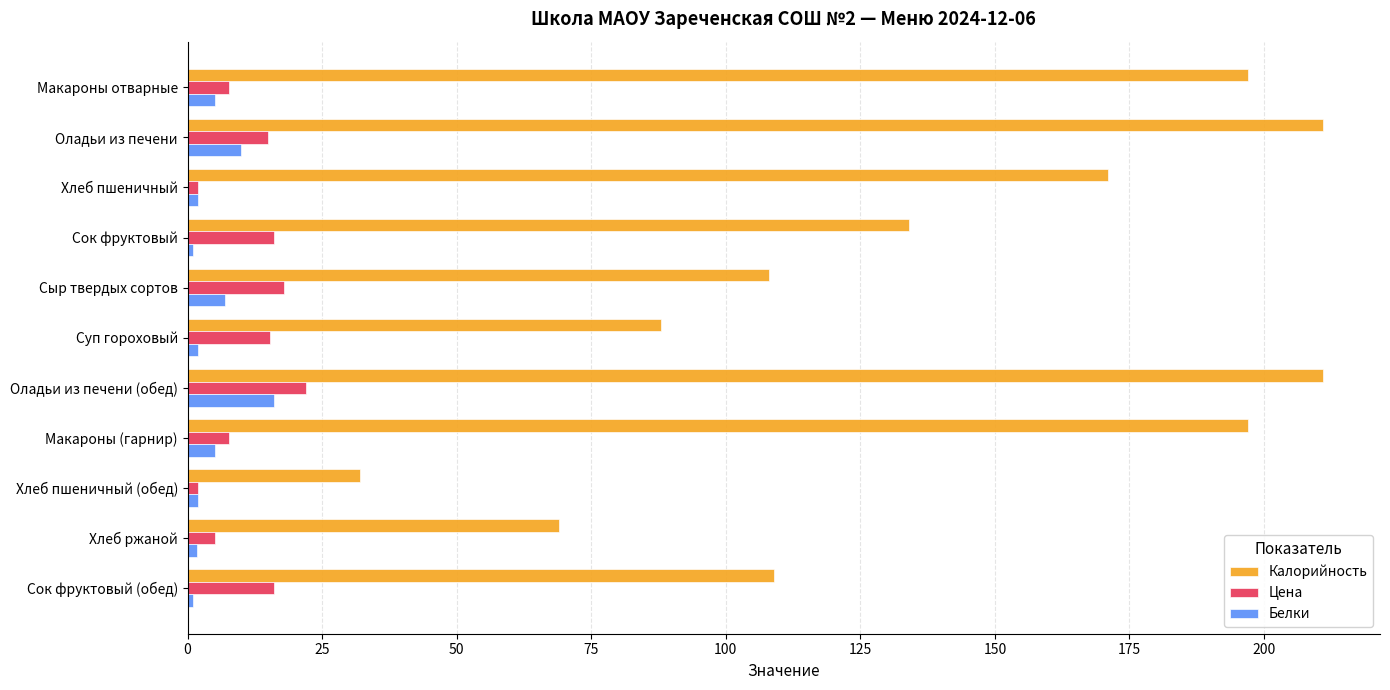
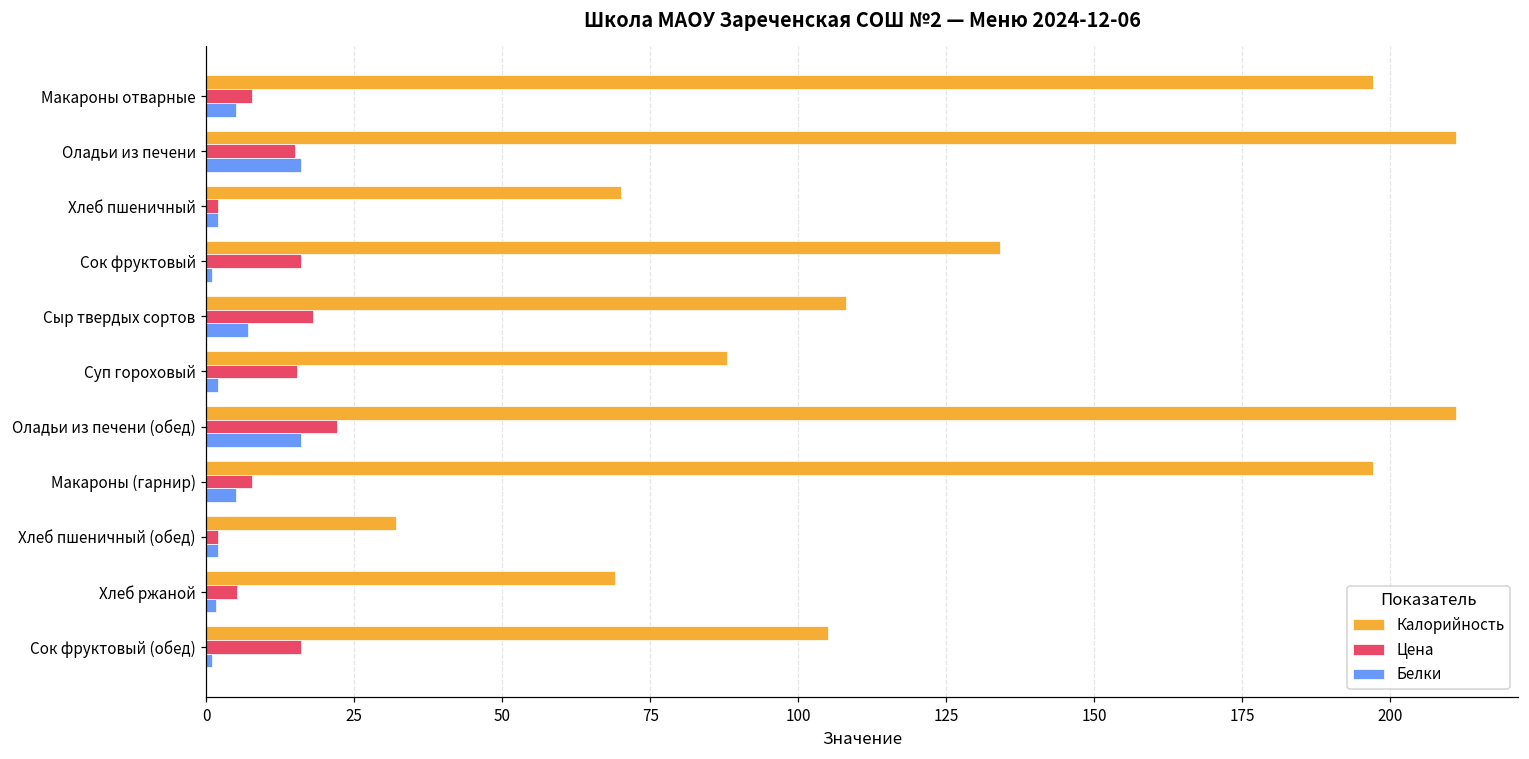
Белки, Оладьи из печени: 10 -> 16
Калорийность, Хлеб пшеничный: 171 -> 70
Калорийность, Сок фруктовый (обед): 109 -> 105
